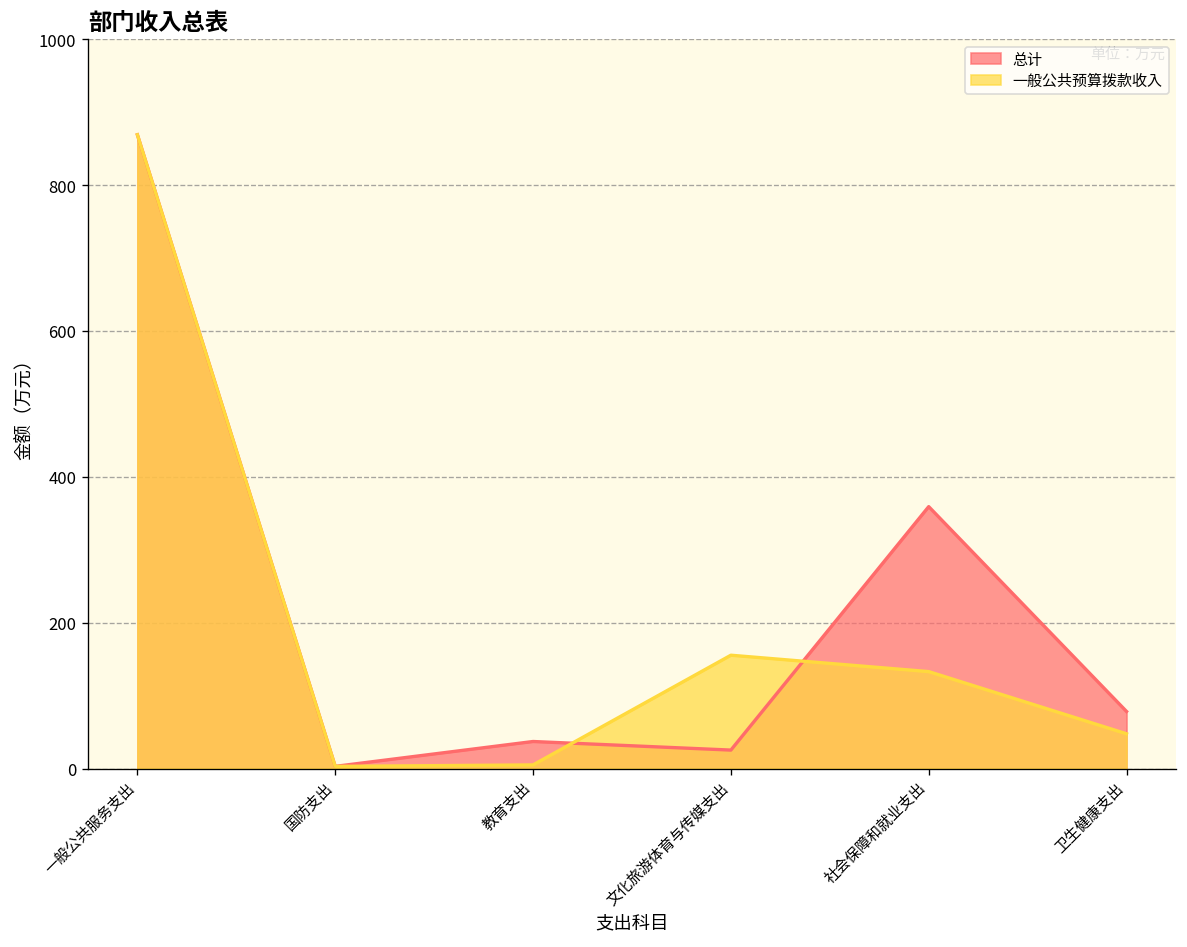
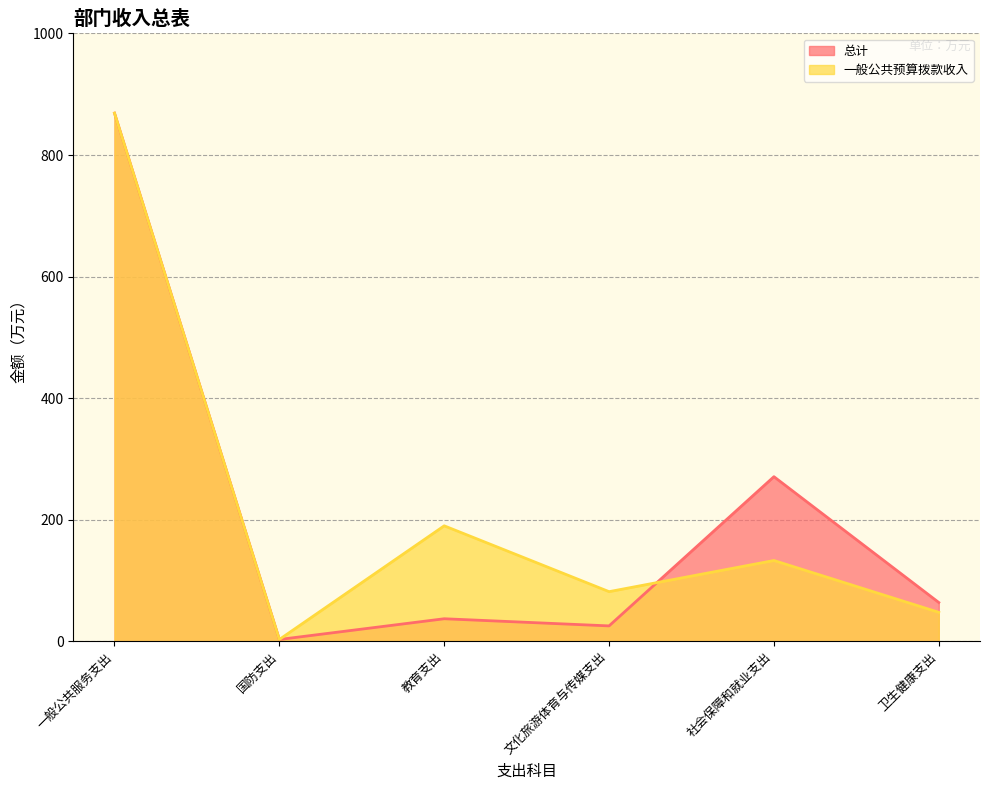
一般公共预算拨款收入, 教育支出: 10 -> 190
一般公共预算拨款收入, 文化旅游体育与传媒支出: 160 -> 80
总计, 社会保障和就业支出: 360 -> 270
总计, 卫生健康支出: 80 -> 60
